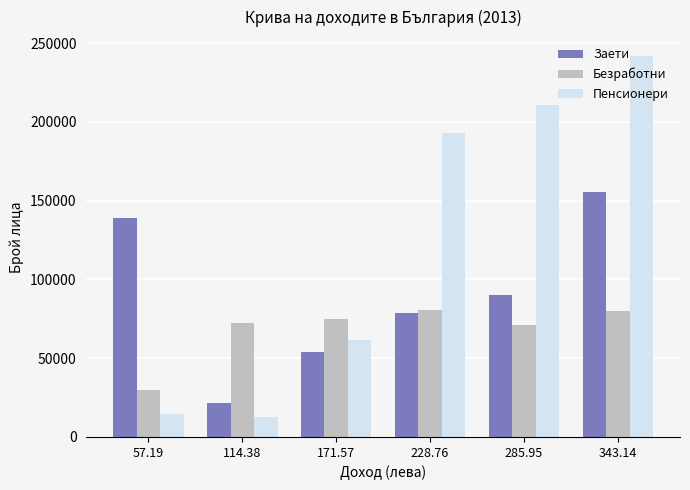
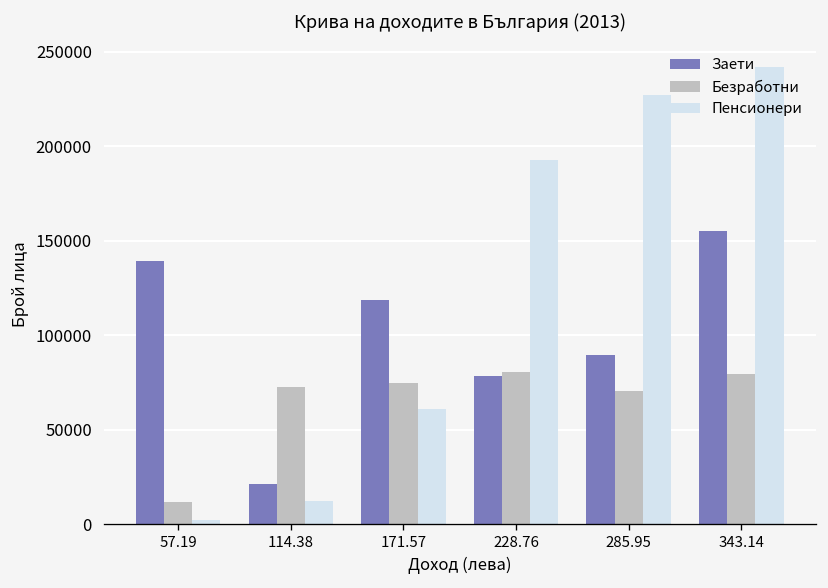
Безработни, 57.19: 30000 -> 12000
Пенсионери, 57.19: 14000 -> 2000
Заети, 171.57: 54000 -> 119000
Пенсионери, 285.95: 211000 -> 227000
